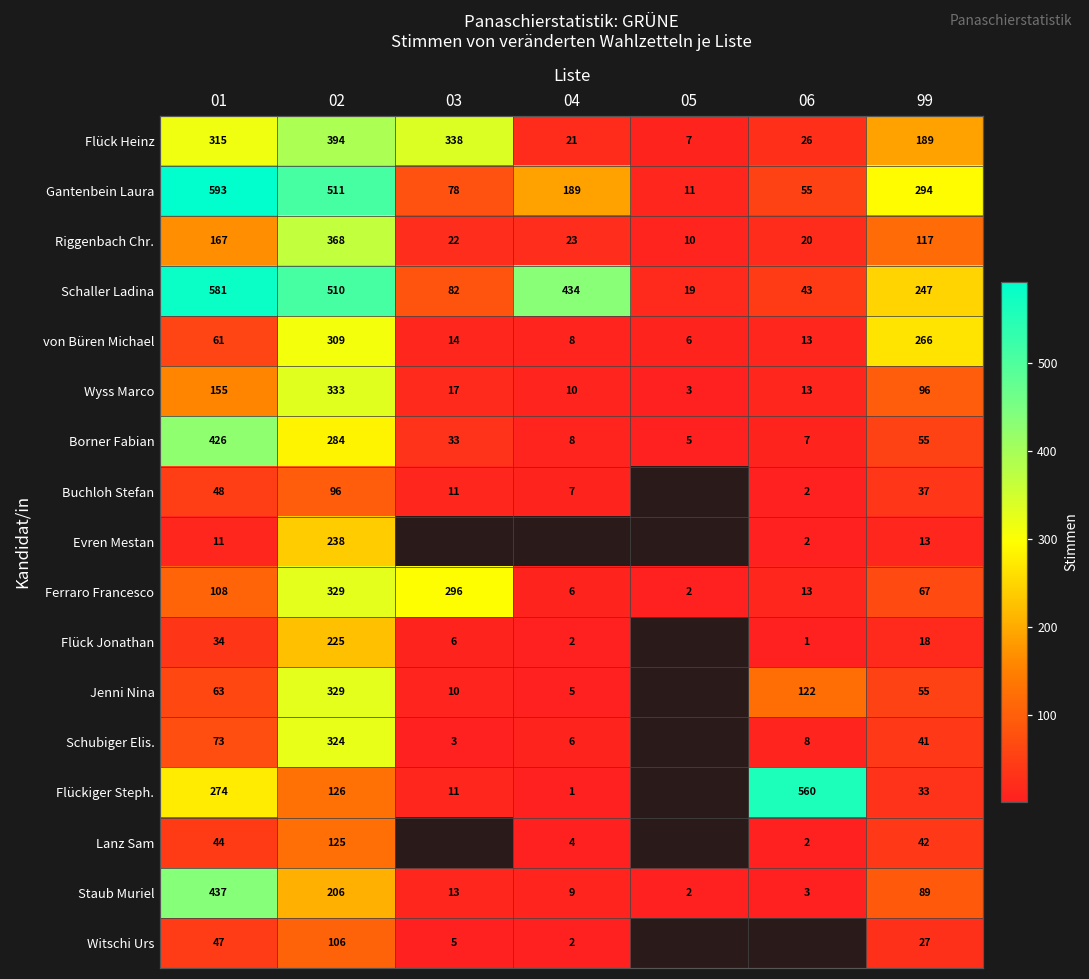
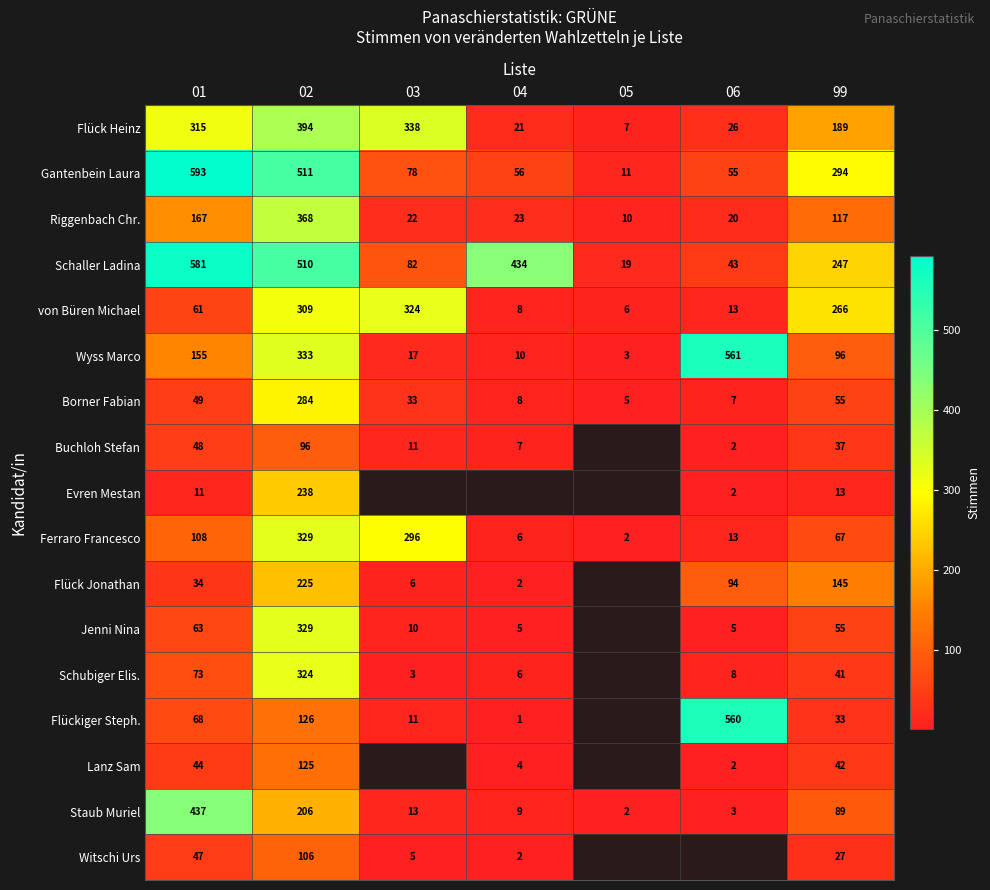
Gantenbein Laura, 04: 189 -> 56
von Büren Michael, 03: 14 -> 324
Wyss Marco, 06: 13 -> 561
Borner Fabian, 01: 426 -> 49
Flück Jonathan, 06: 1 -> 94
Flück Jonathan, 99: 18 -> 145
Jenni Nina, 06: 122 -> 5
Flückiger Steph., 01: 274 -> 68
